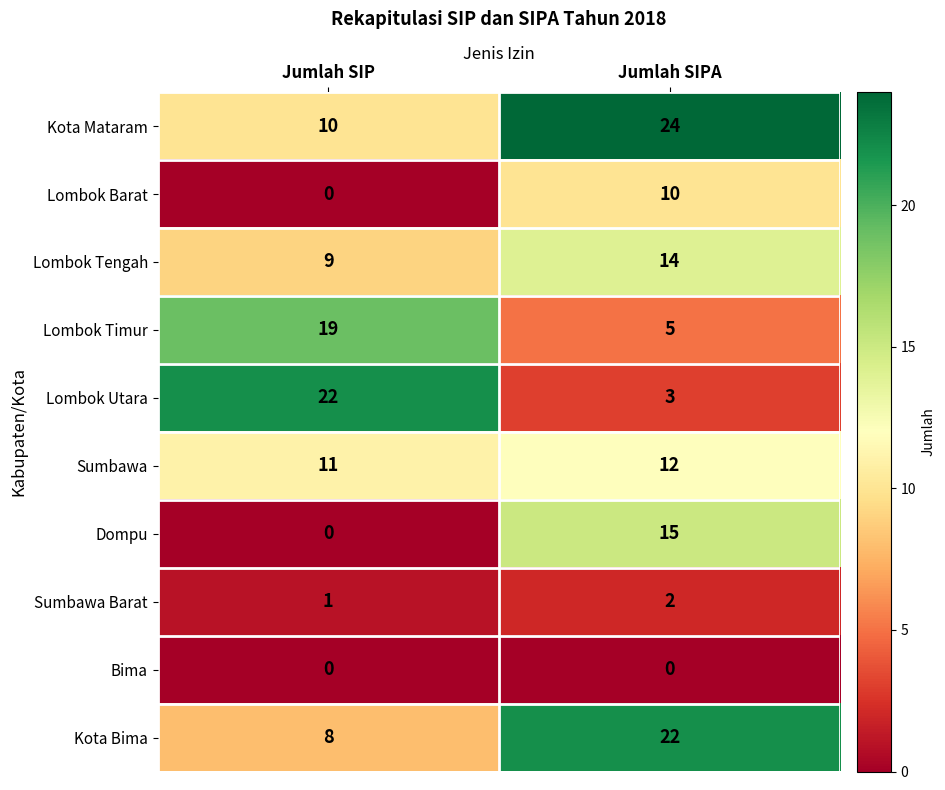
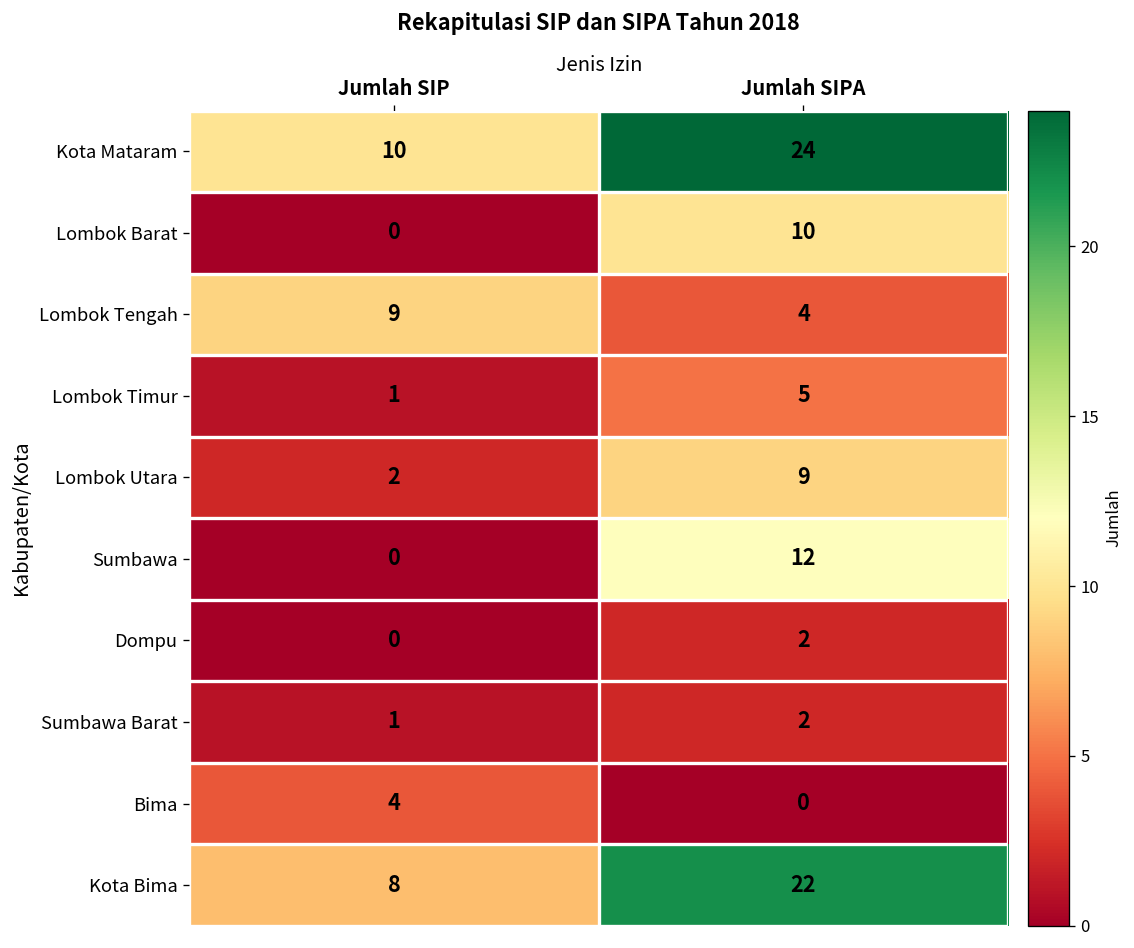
Lombok Tengah, Jumlah SIPA: 14 -> 4
Lombok Timur, Jumlah SIP: 19 -> 1
Lombok Utara, Jumlah SIP: 22 -> 2
Lombok Utara, Jumlah SIPA: 3 -> 9
Sumbawa, Jumlah SIP: 11 -> 0
Dompu, Jumlah SIPA: 15 -> 2
Bima, Jumlah SIP: 0 -> 4
